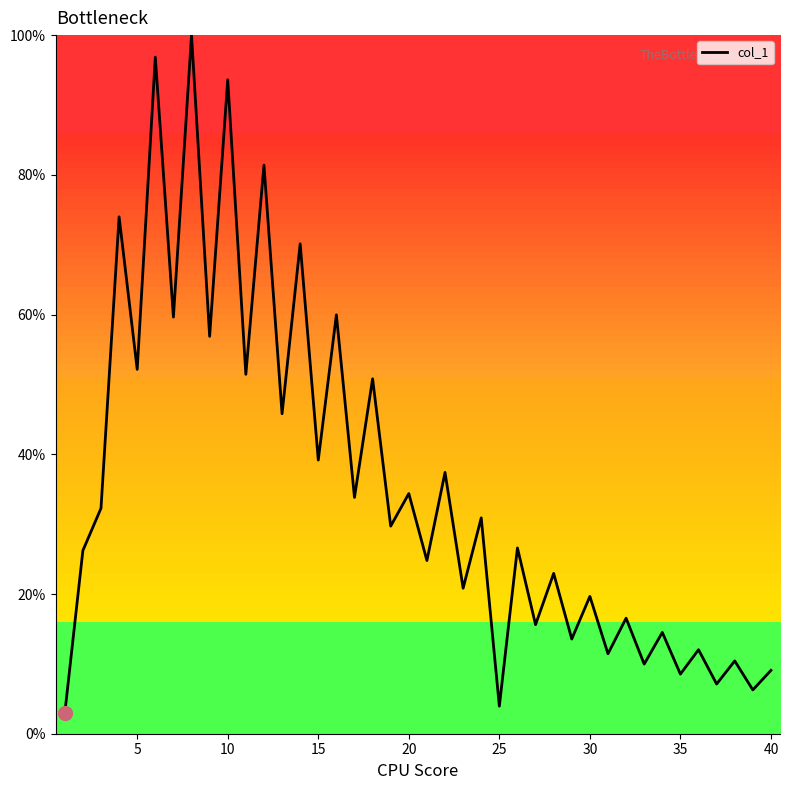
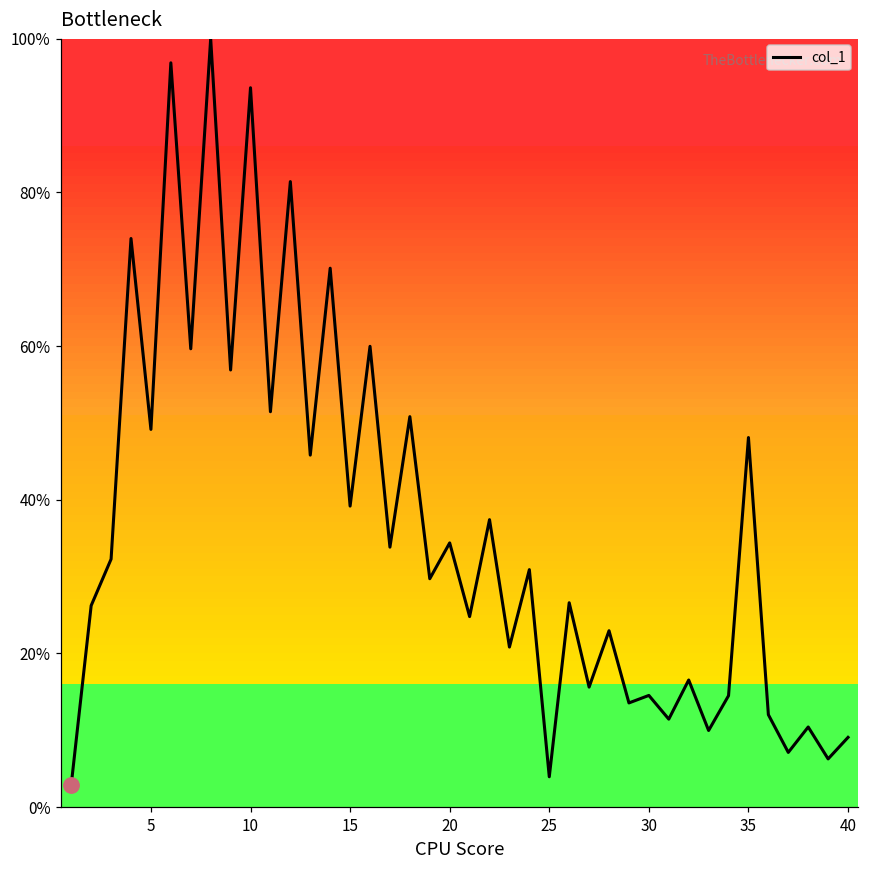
col_1, 5: 52% -> 49%
col_1, 30: 20% -> 15%
col_1, 35: 9% -> 48%
